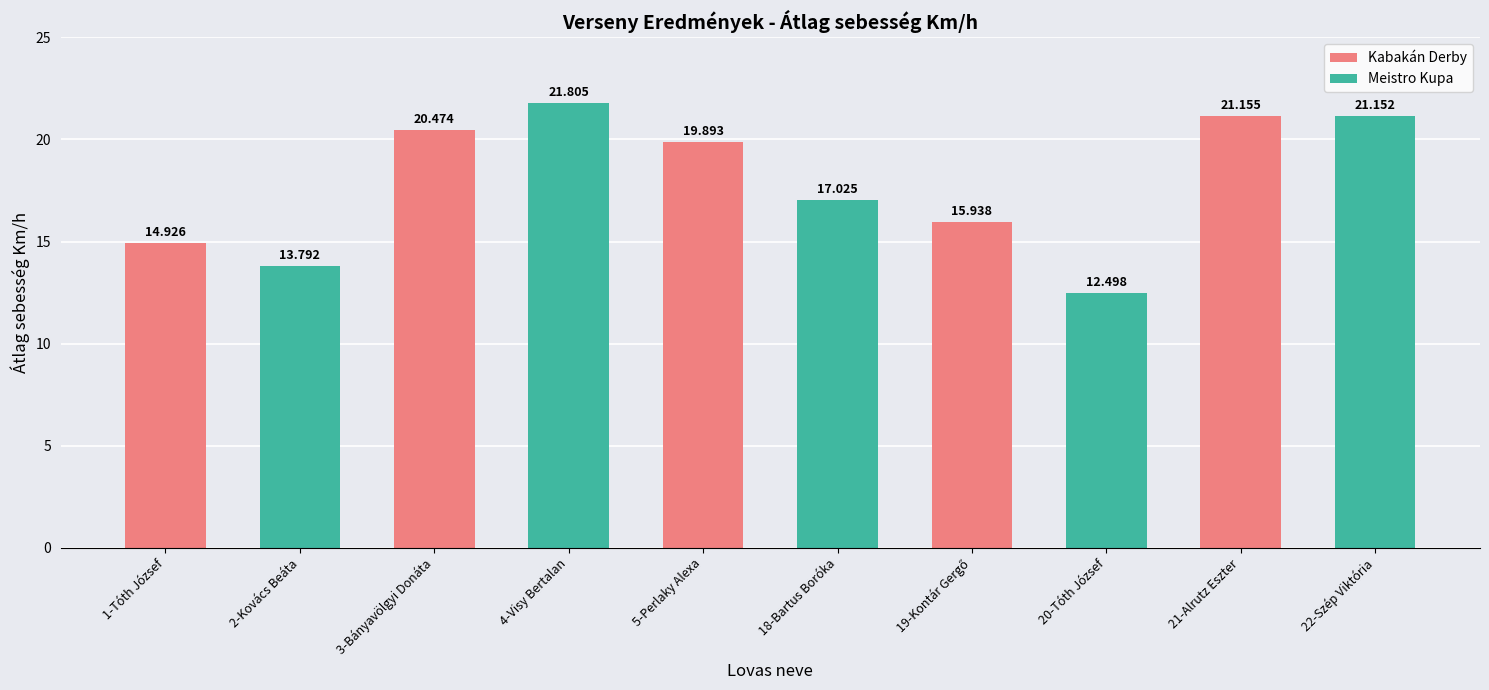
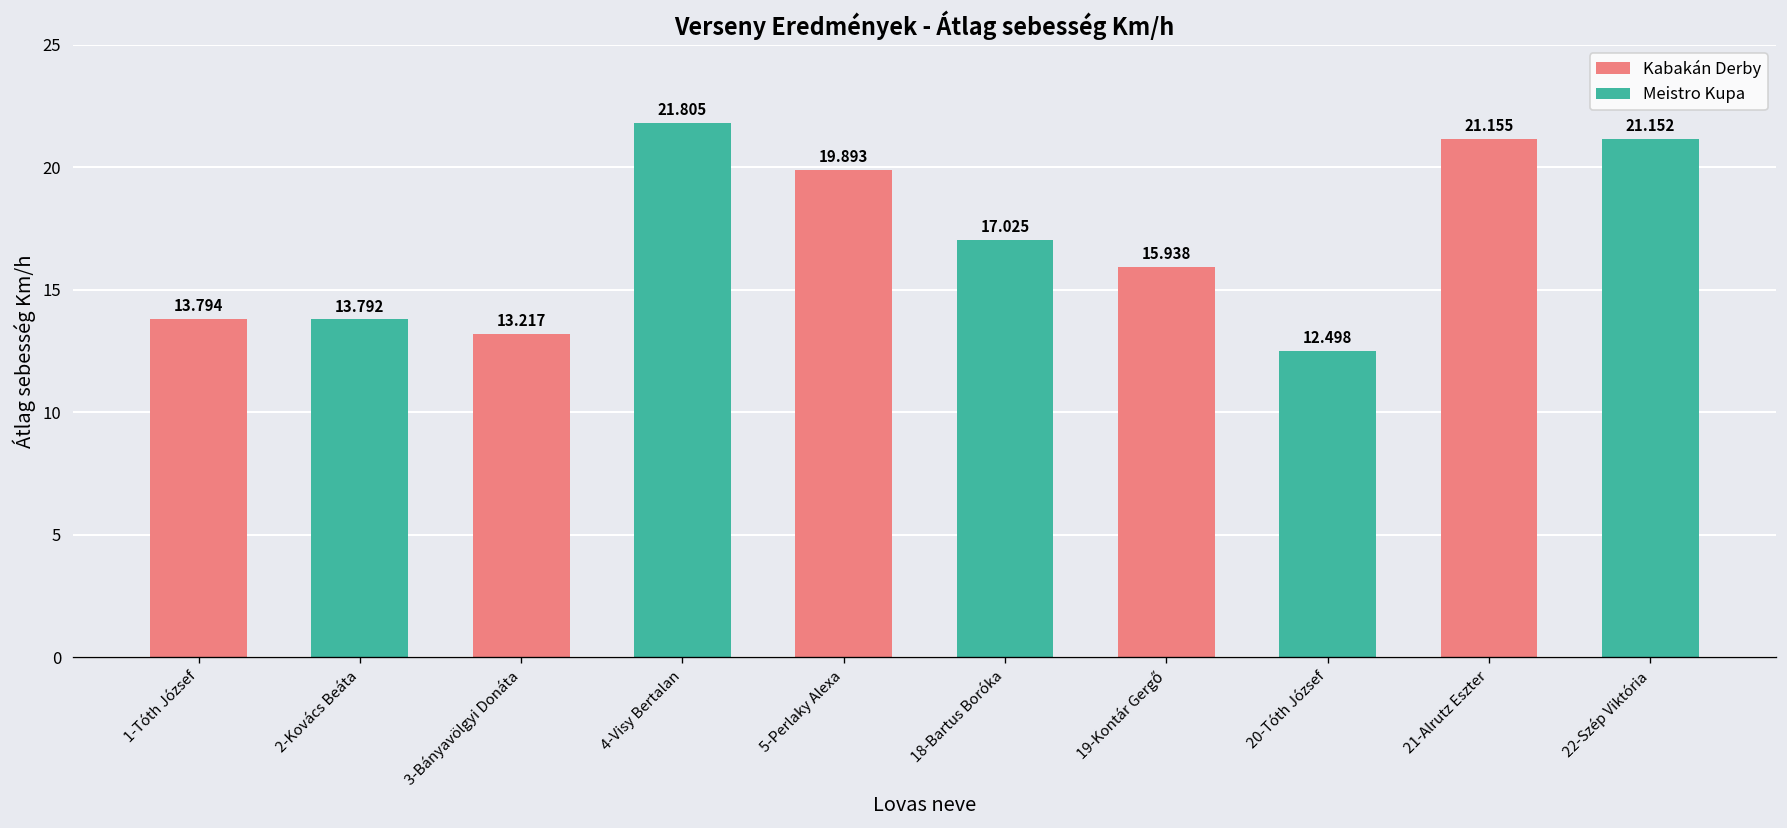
1-Tóth József: 14.926 -> 13.794
3-Bányavölgyi Donáta: 20.474 -> 13.217
